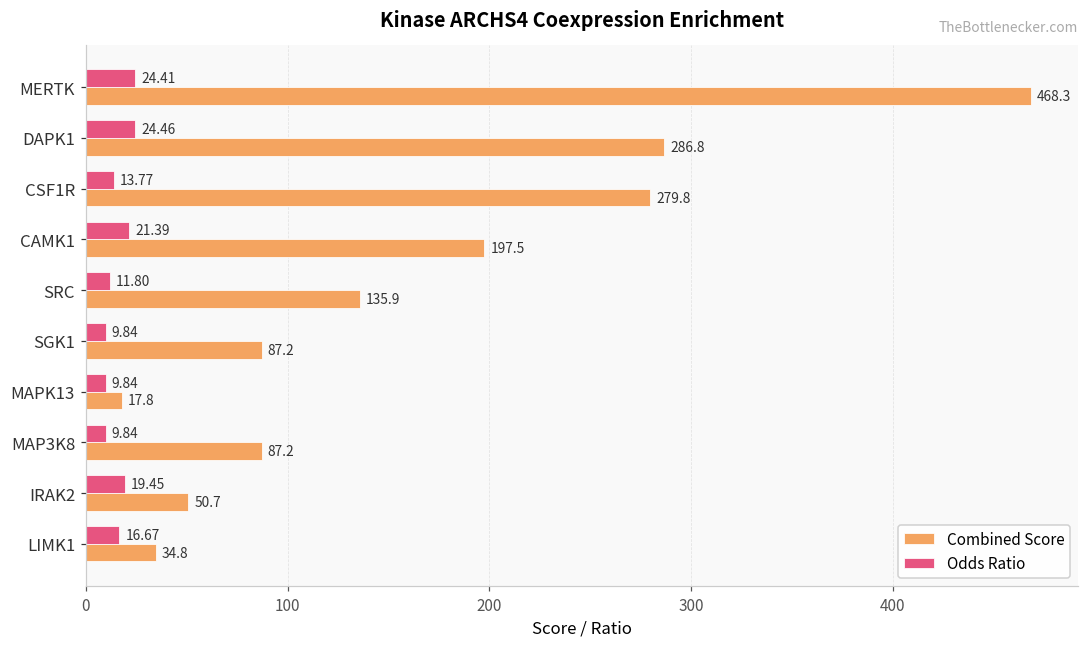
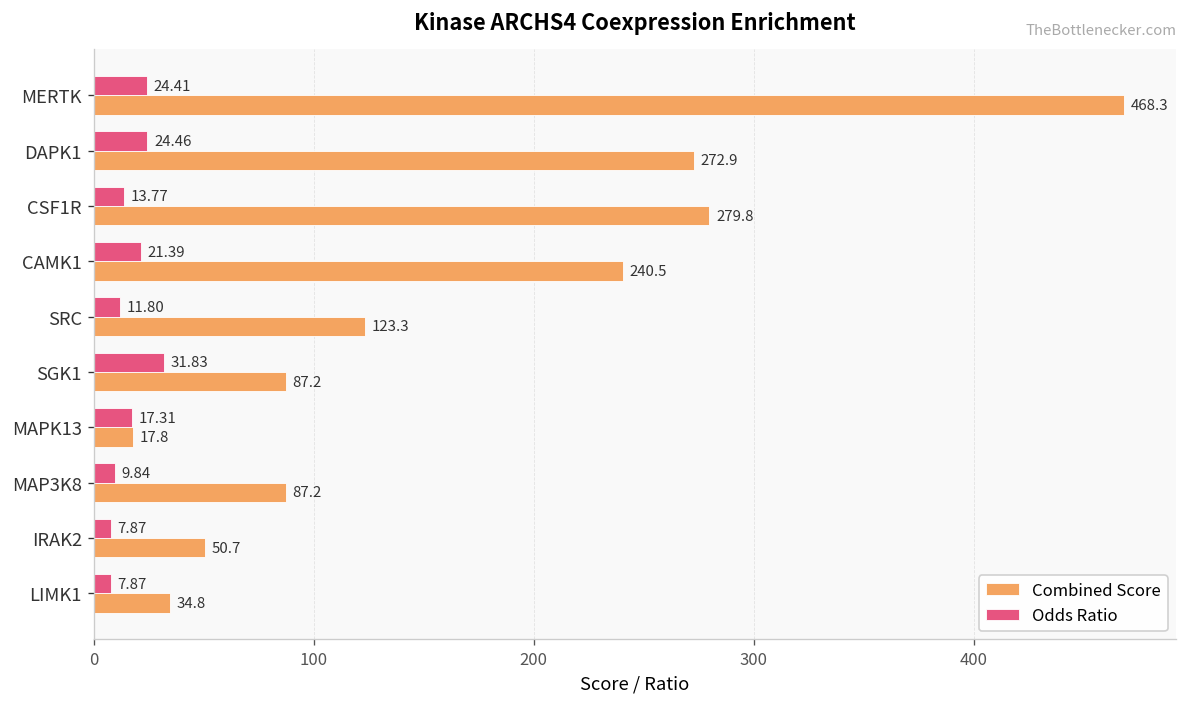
Combined Score, DAPK1: 286.8 -> 272.9
Combined Score, CAMK1: 197.5 -> 240.5
Combined Score, SRC: 135.9 -> 123.3
Odds Ratio, SGK1: 9.84 -> 31.83
Odds Ratio, MAPK13: 9.84 -> 17.31
Odds Ratio, IRAK2: 19.45 -> 7.87
Odds Ratio, LIMK1: 16.67 -> 7.87
